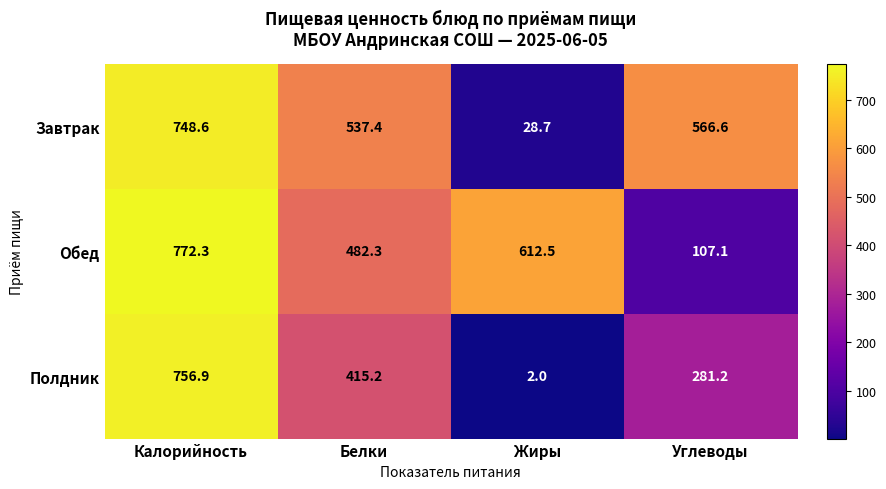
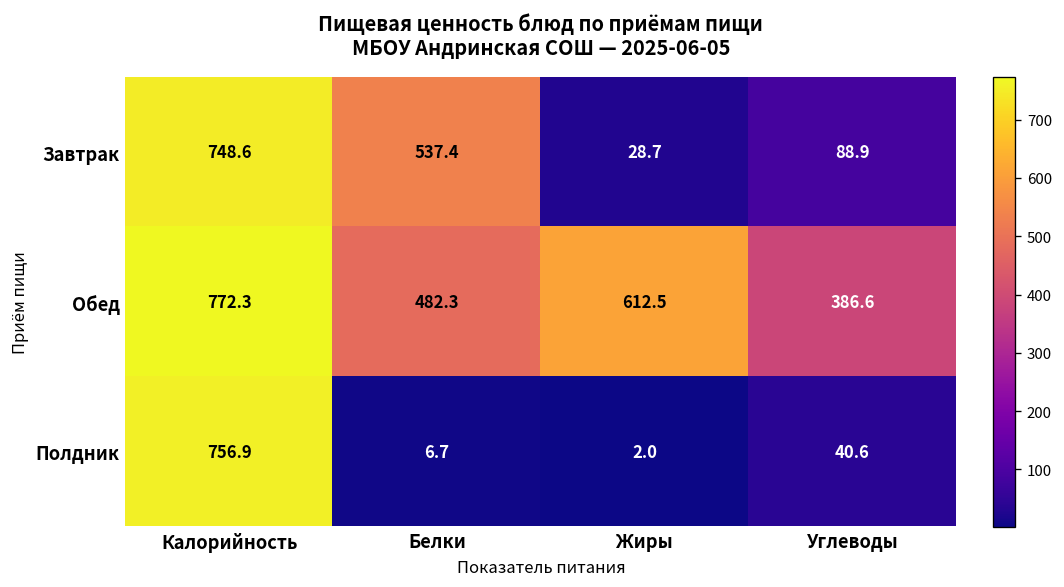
Завтрак, Углеводы: 566.6 -> 88.9
Обед, Углеводы: 107.1 -> 386.6
Полдник, Белки: 415.2 -> 6.7
Полдник, Углеводы: 281.2 -> 40.6
